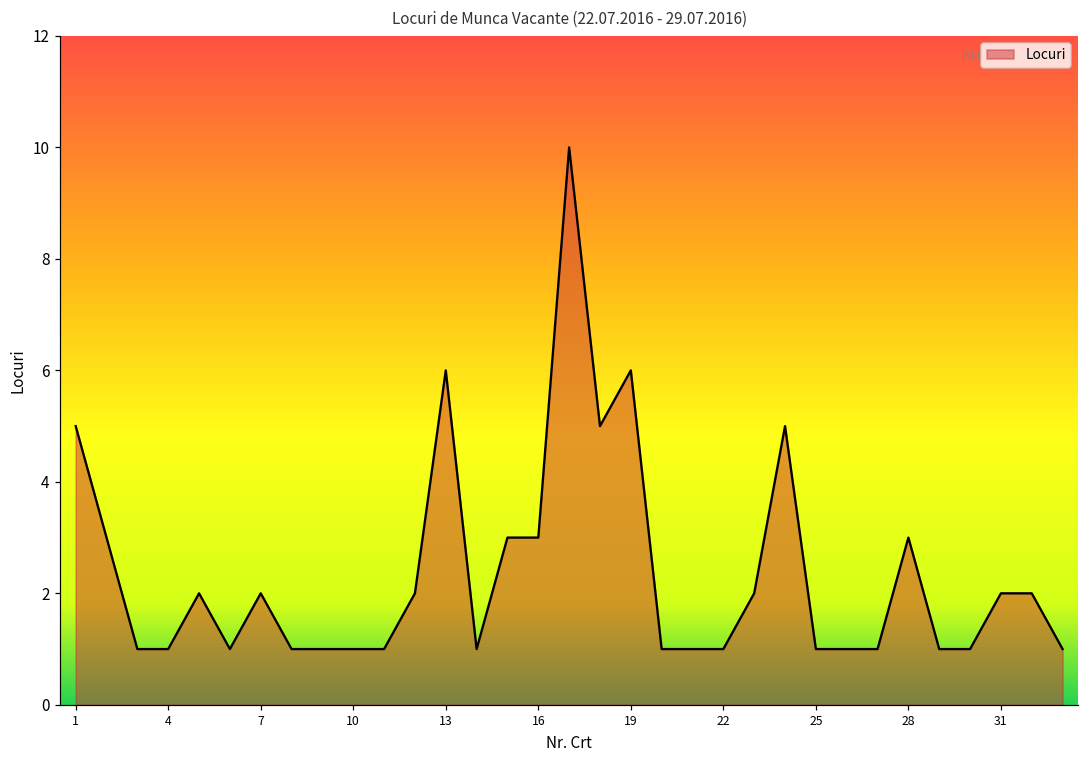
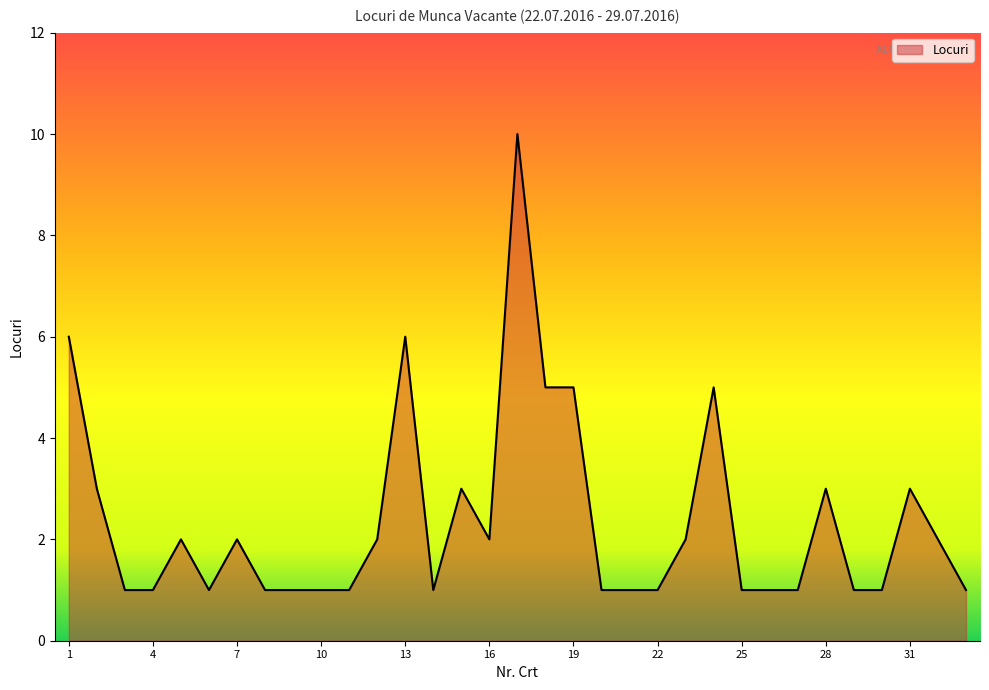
1: 5 -> 6
16: 3 -> 2
19: 6 -> 5
31: 2 -> 3
